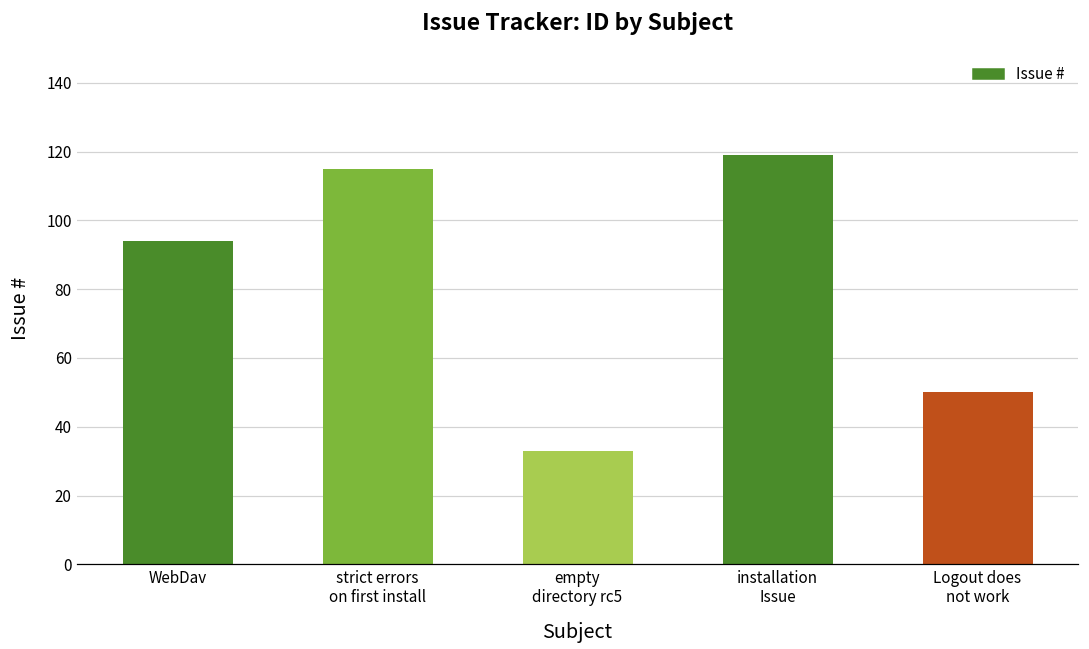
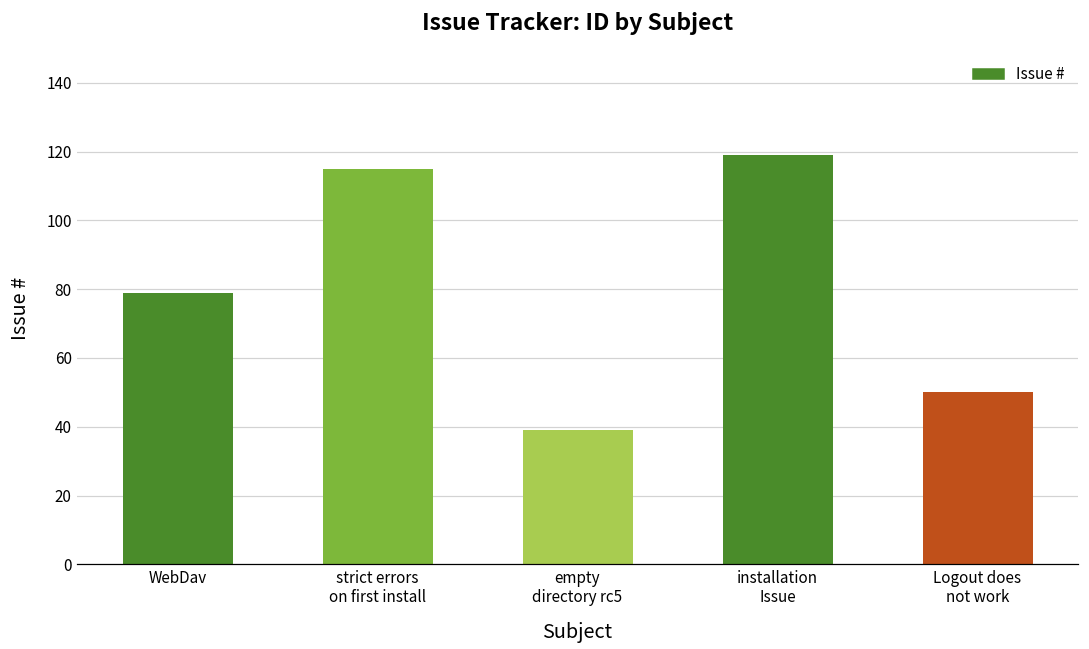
WebDav: 94 -> 79
empty directory rc5: 33 -> 39
